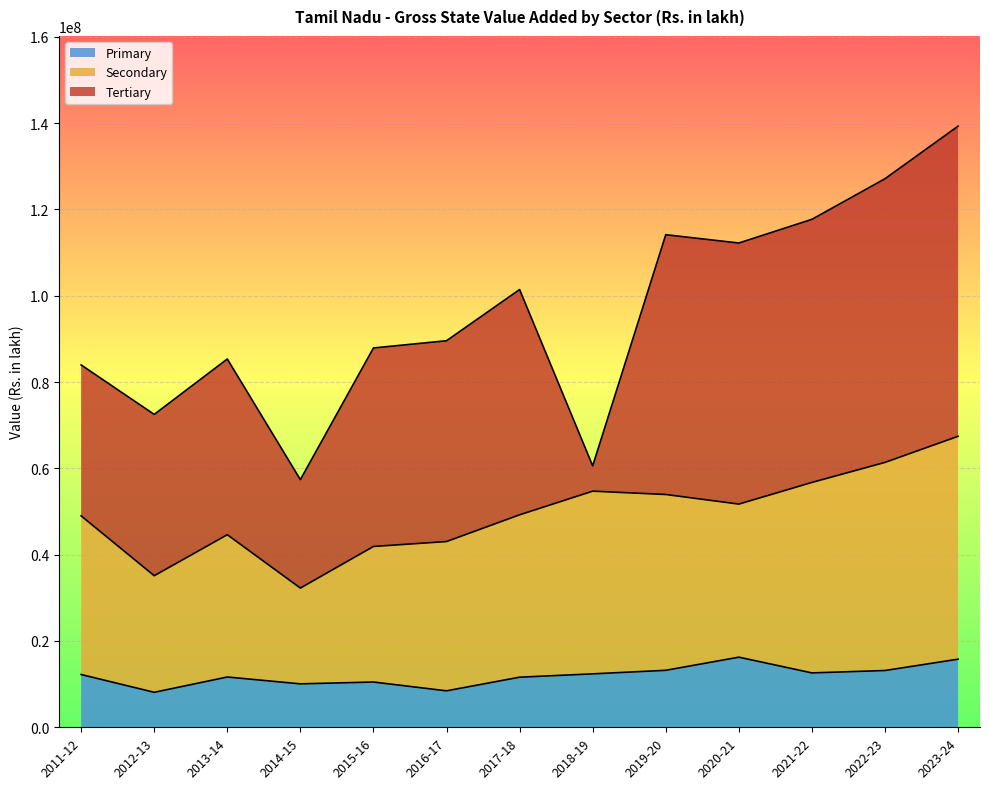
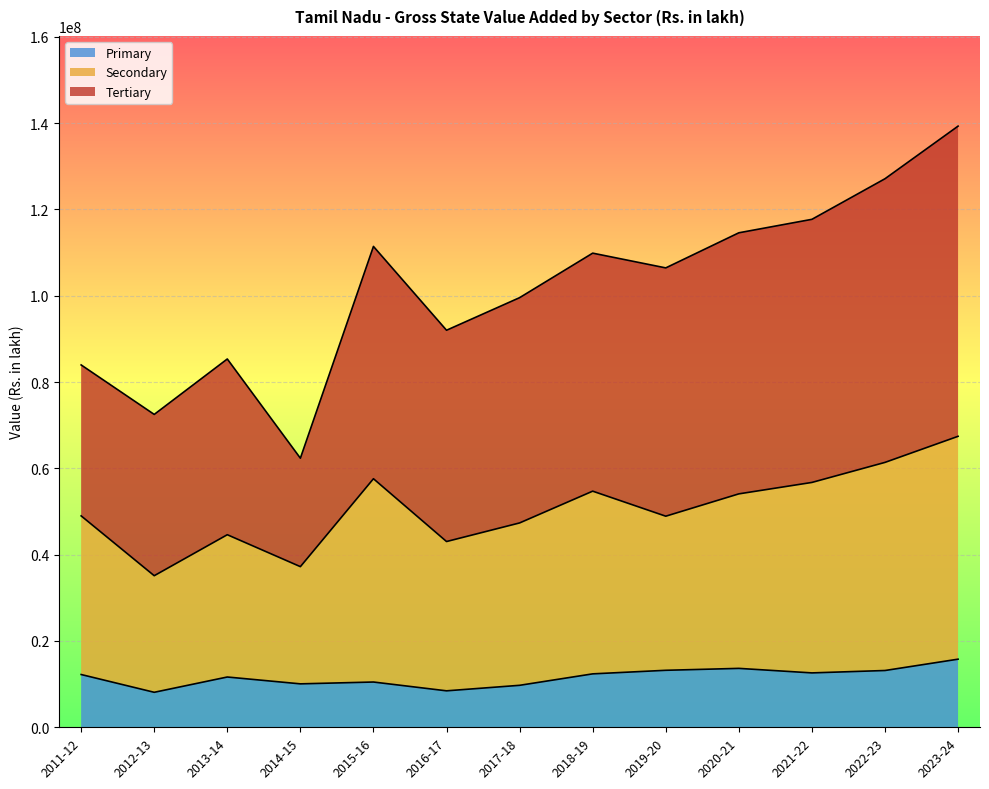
Secondary, 2014-15: 22000000 -> 27000000
Secondary, 2015-16: 31000000 -> 47000000
Tertiary, 2015-16: 46000000 -> 54000000
Tertiary, 2016-17: 47000000 -> 49000000
Primary, 2017-18: 12000000 -> 10000000
Tertiary, 2018-19: 6000000 -> 55000000
Secondary, 2019-20: 41000000 -> 36000000
Tertiary, 2019-20: 60000000 -> 58000000
Primary, 2020-21: 16000000 -> 14000000
Secondary, 2020-21: 35000000 -> 40000000
